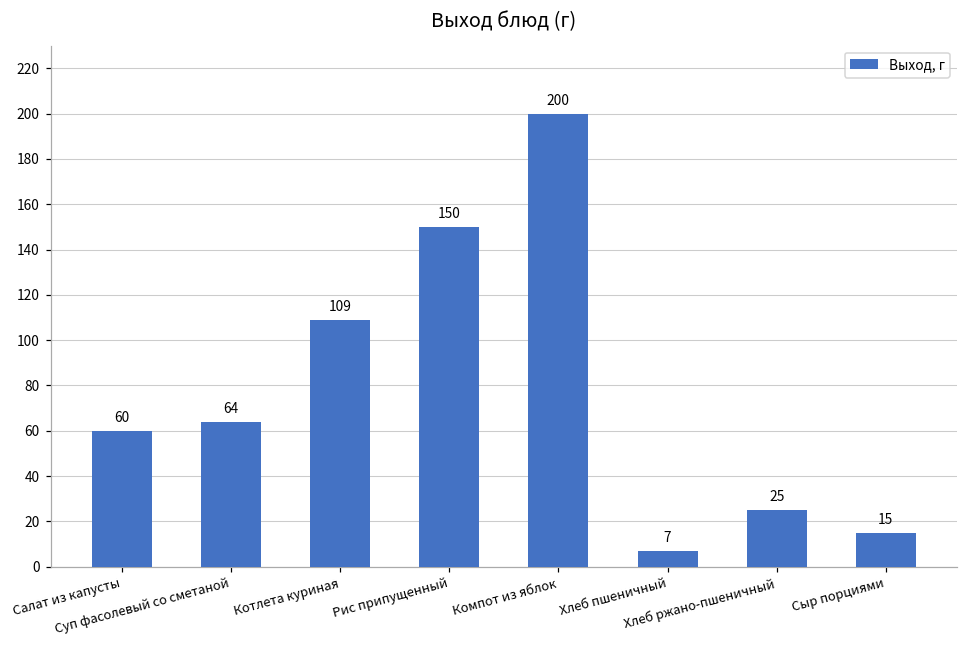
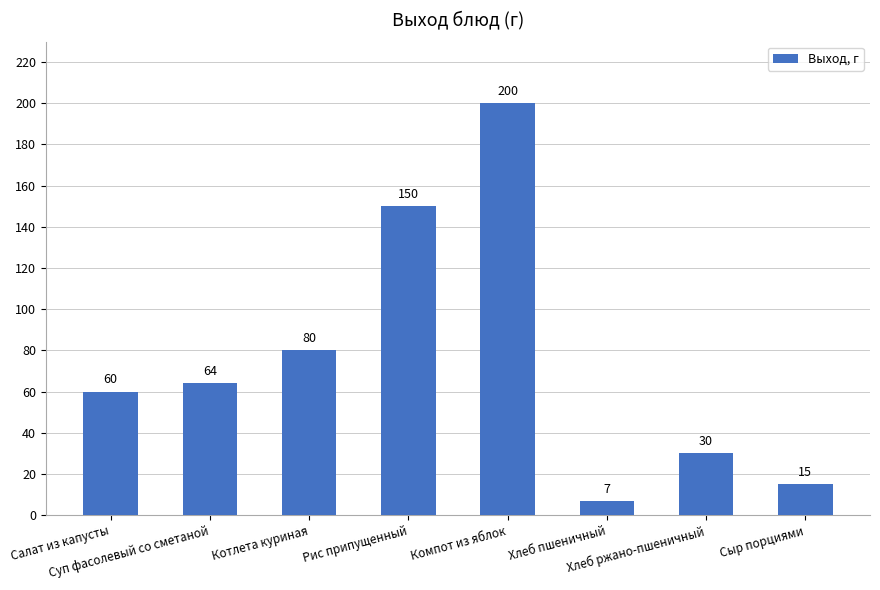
Котлета куриная: 109 -> 80
Хлеб ржано-пшеничный: 25 -> 30
